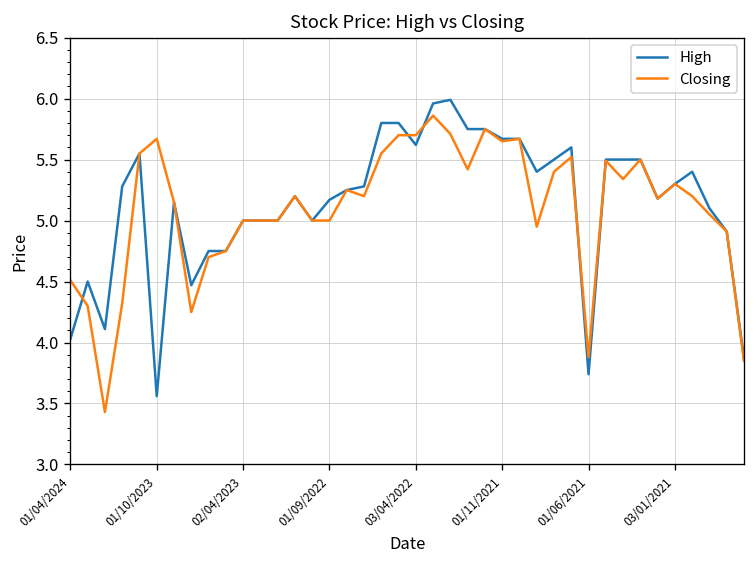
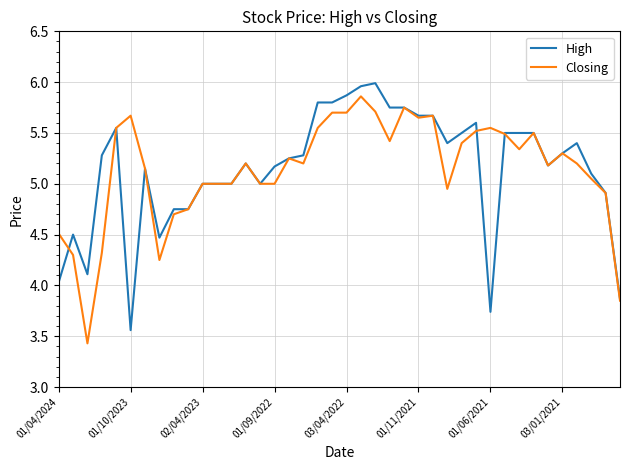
High, 03/04/2022: 5.62 -> 5.87
Closing, 01/06/2021: 3.88 -> 5.55
